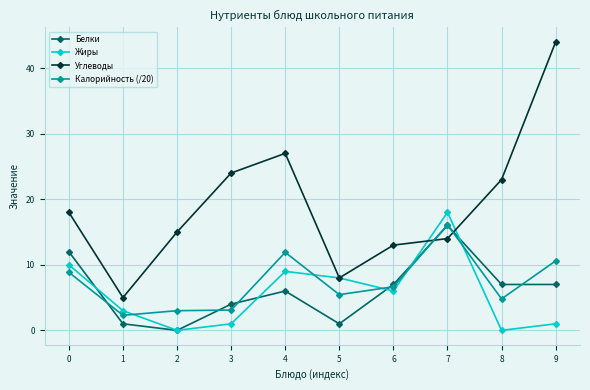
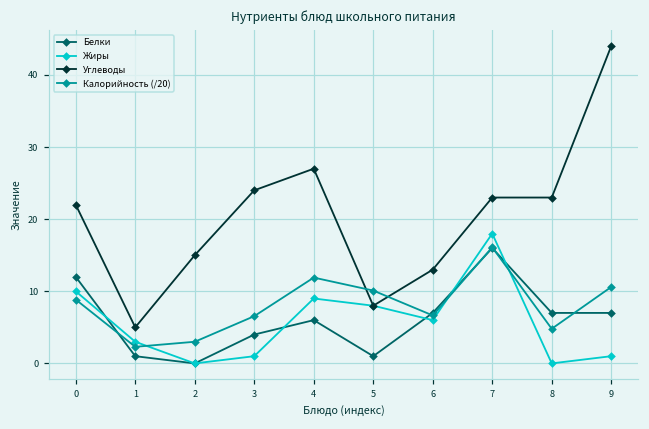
Углеводы, 0: 18 -> 22
Калорийность (/20), 3: 3 -> 7
Калорийность (/20), 5: 5 -> 10
Углеводы, 7: 14 -> 23
